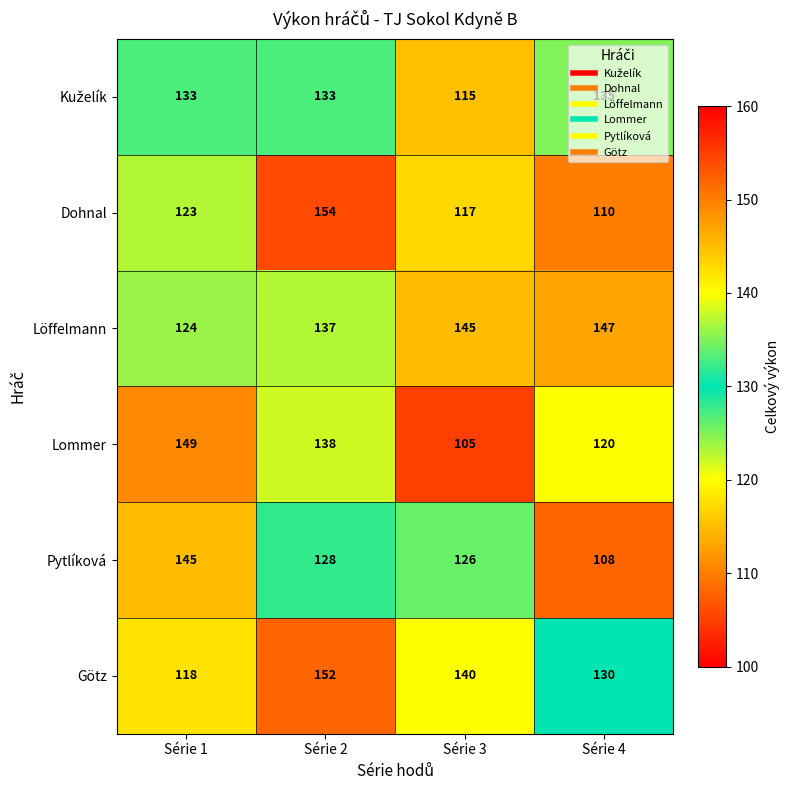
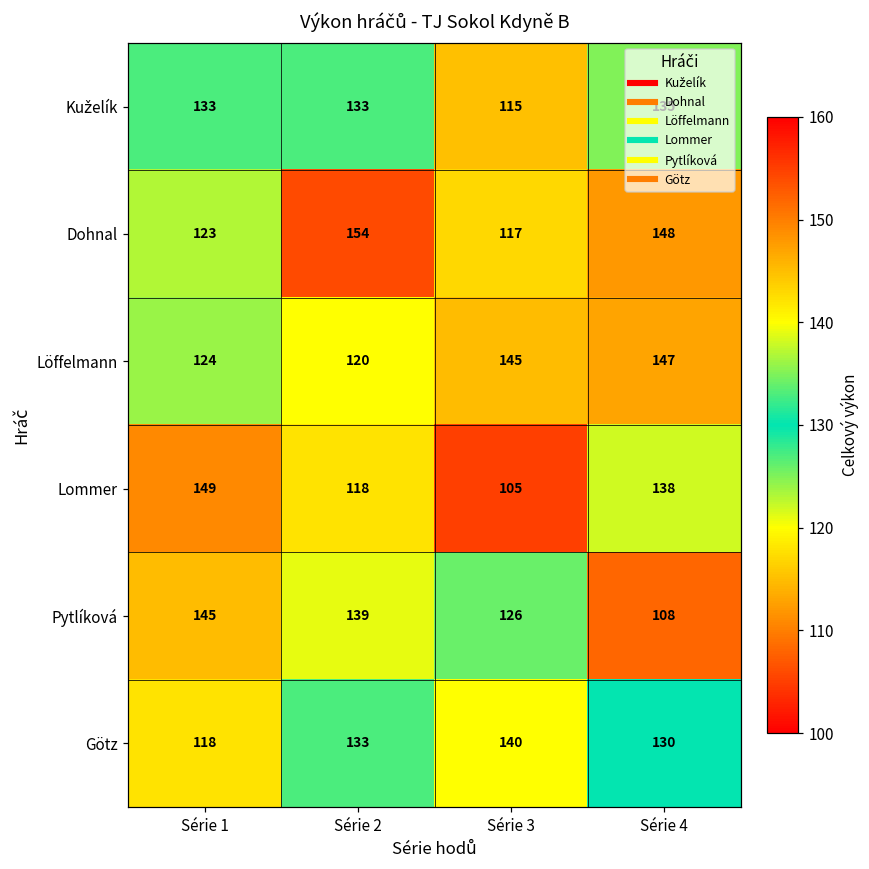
Dohnal, Série 4: 110 -> 148
Löffelmann, Série 2: 137 -> 120
Lommer, Série 2: 138 -> 118
Lommer, Série 4: 120 -> 138
Pytlíková, Série 2: 128 -> 139
Götz, Série 2: 152 -> 133
